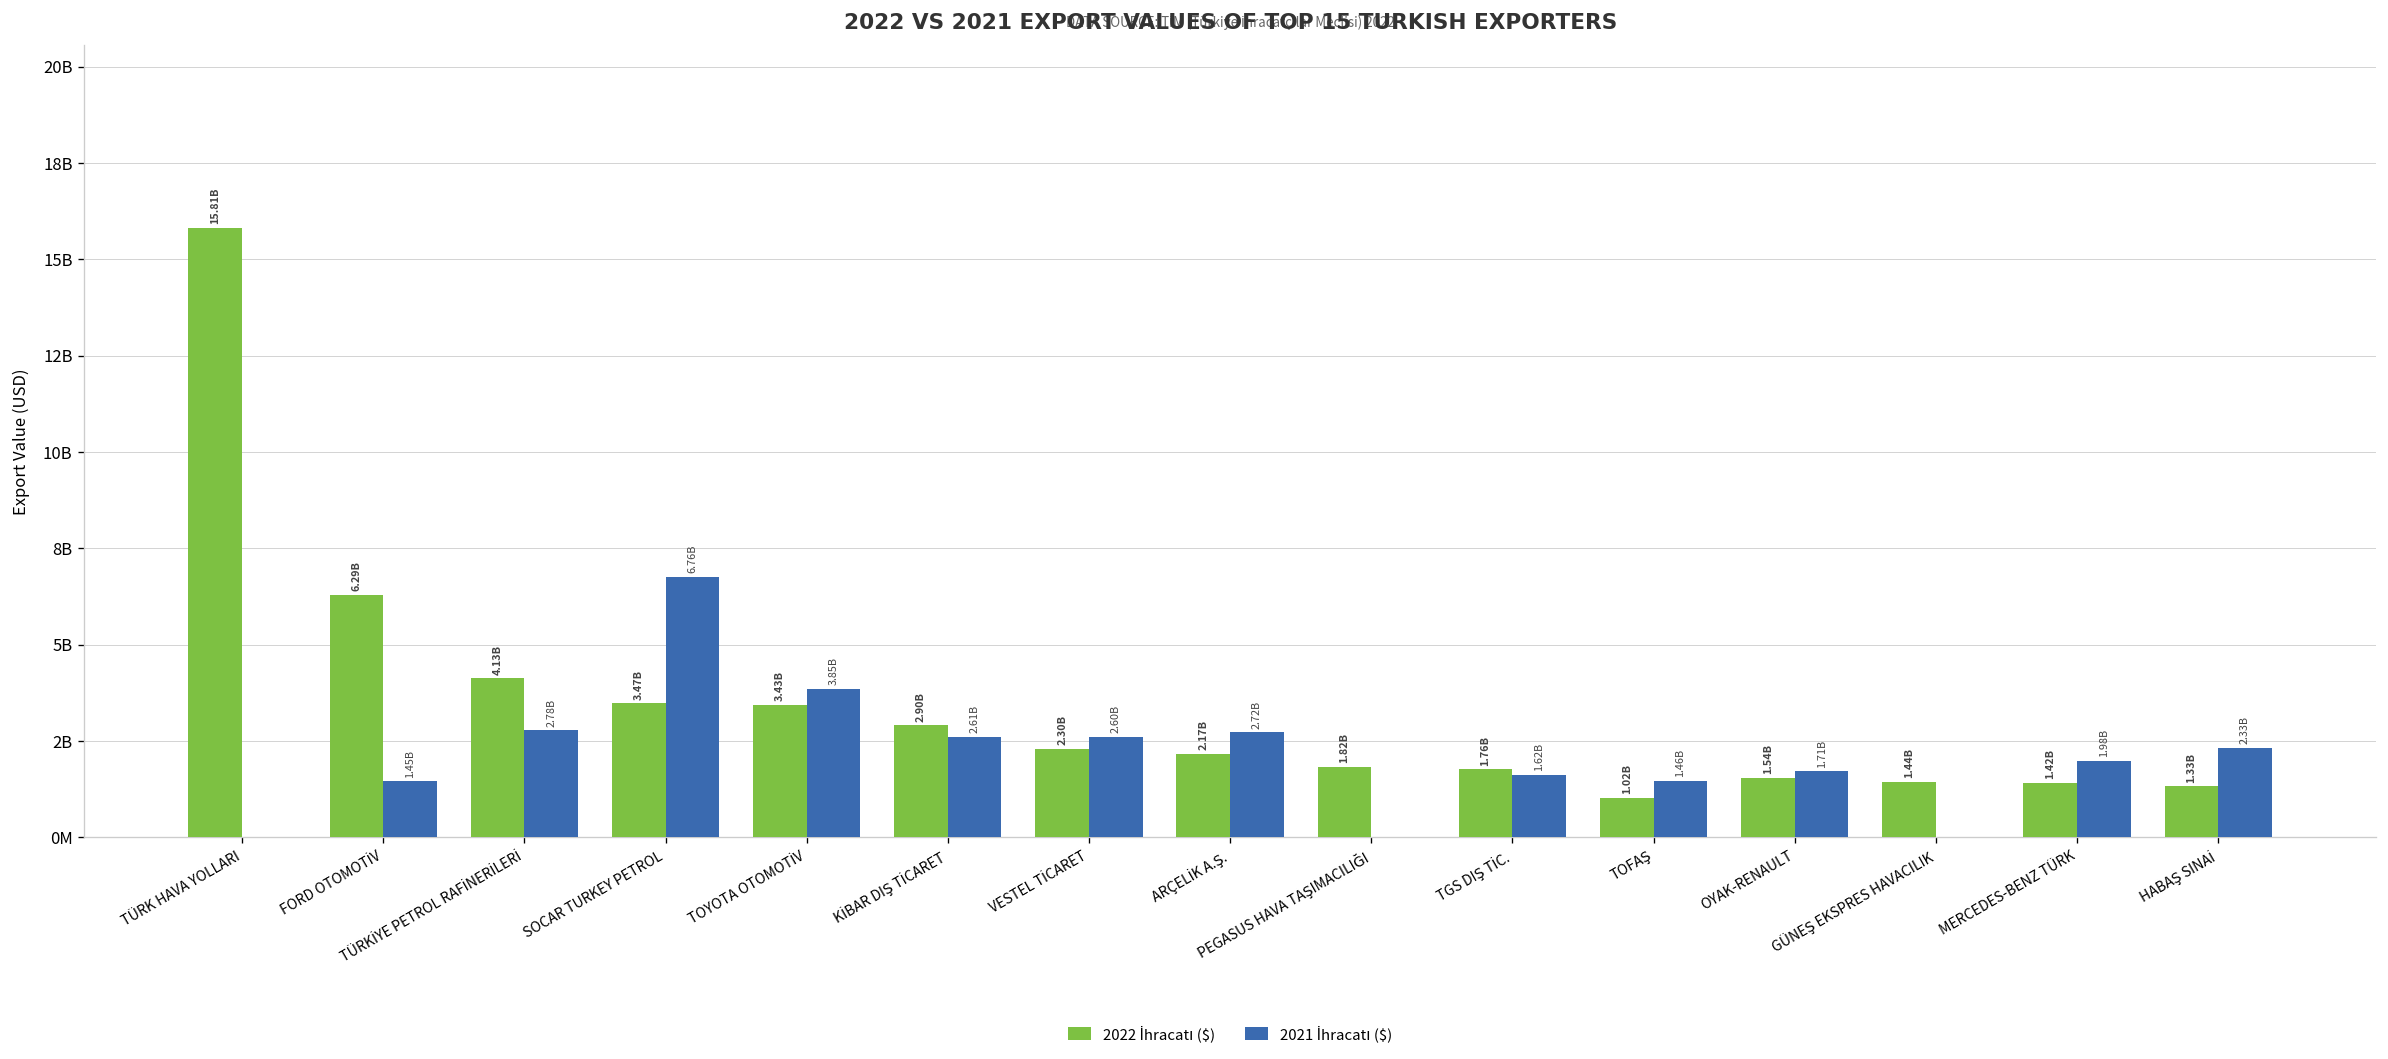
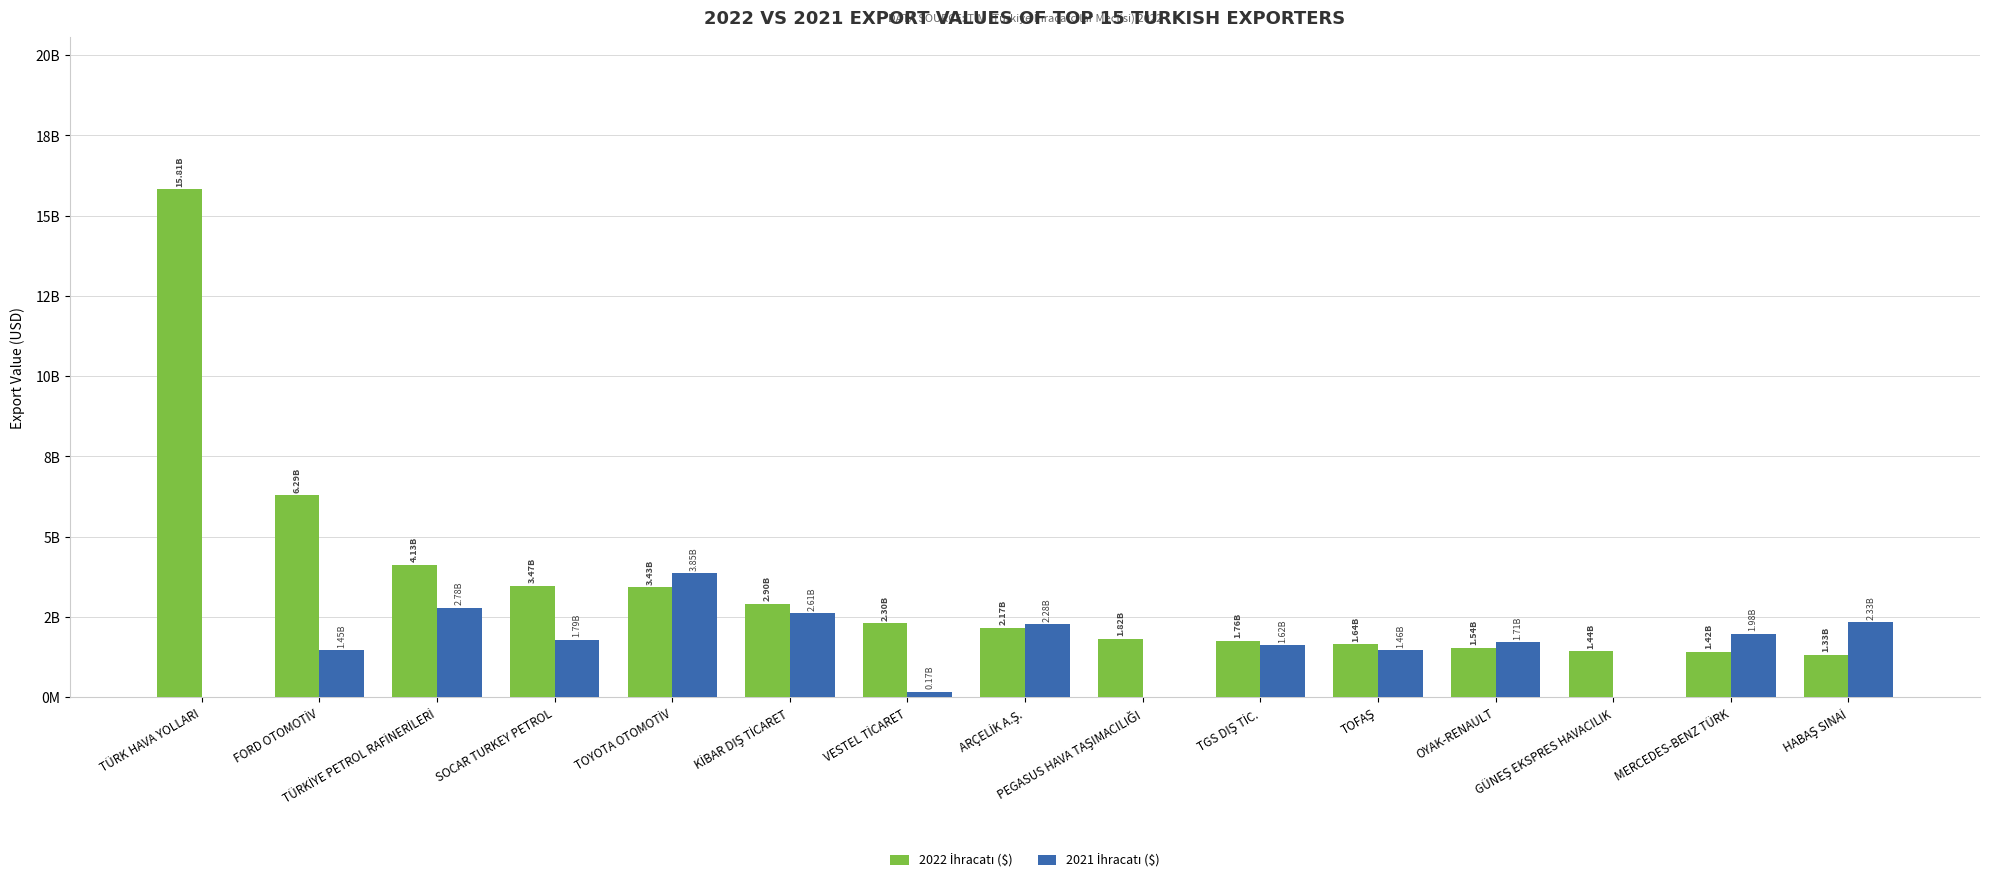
2021 İhracatı ($), SOCAR TURKEY PETROL: 6.76B -> 1.79B
2021 İhracatı ($), VESTEL TİCARET: 2.60B -> 0.17B
2021 İhracatı ($), ARÇELİK A.Ş.: 2.72B -> 2.28B
2022 İhracatı ($), TOFAŞ: 1.02B -> 1.64B
